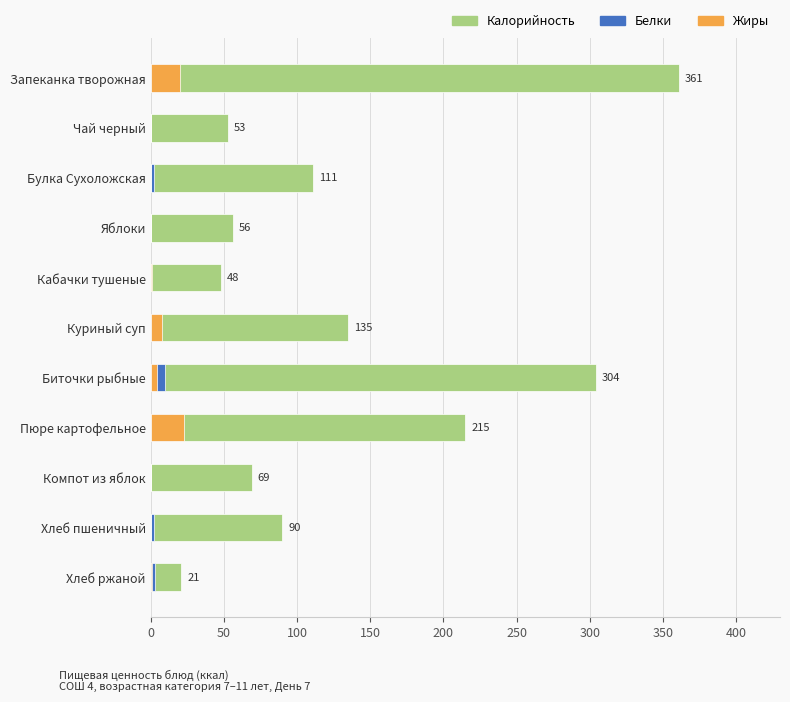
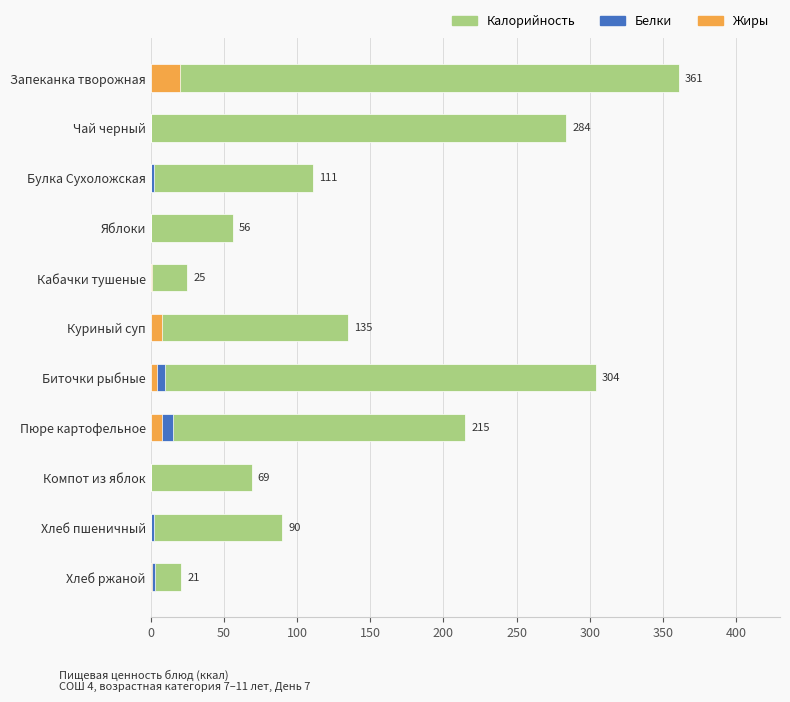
Калорийность, Чай черный: 53 -> 284
Калорийность, Кабачки тушеные: 48 -> 25
Жиры, Пюре картофельное: 23 -> 8
